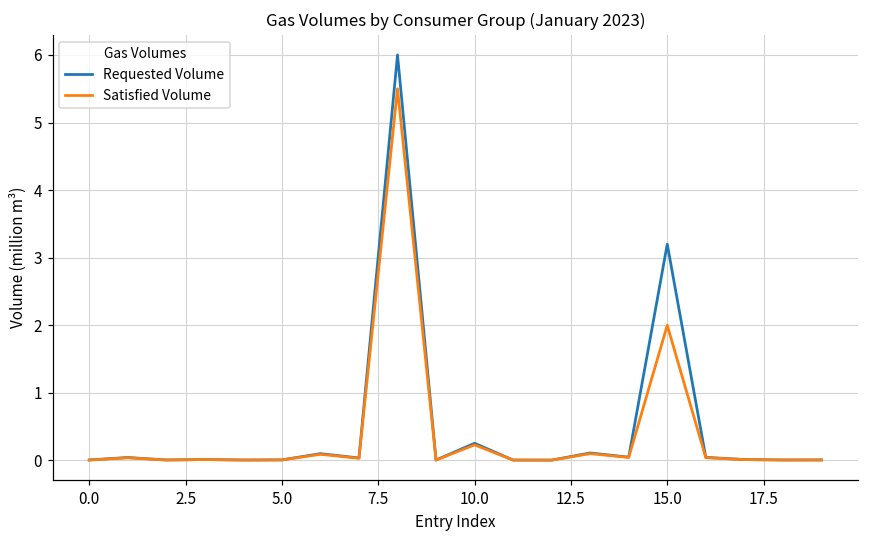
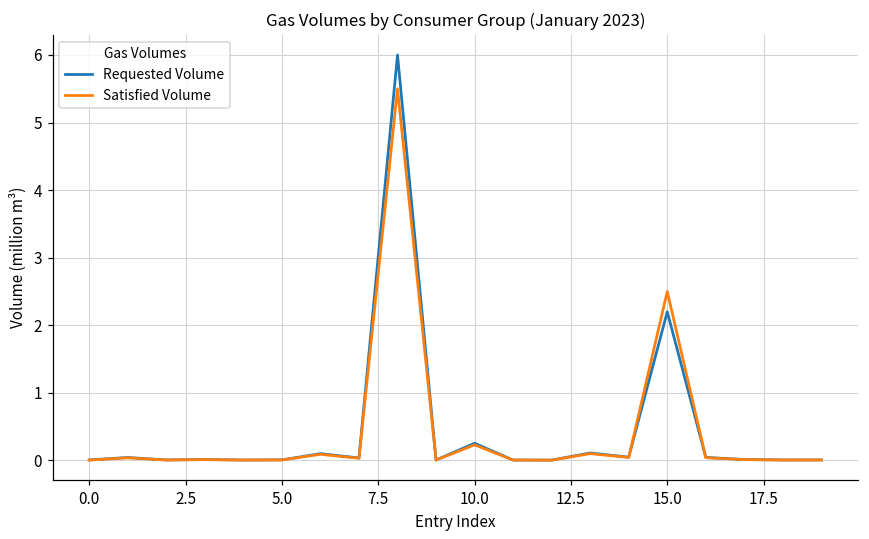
Requested Volume, 15.0: 3.2 -> 2.2
Satisfied Volume, 15.0: 2.0 -> 2.5
